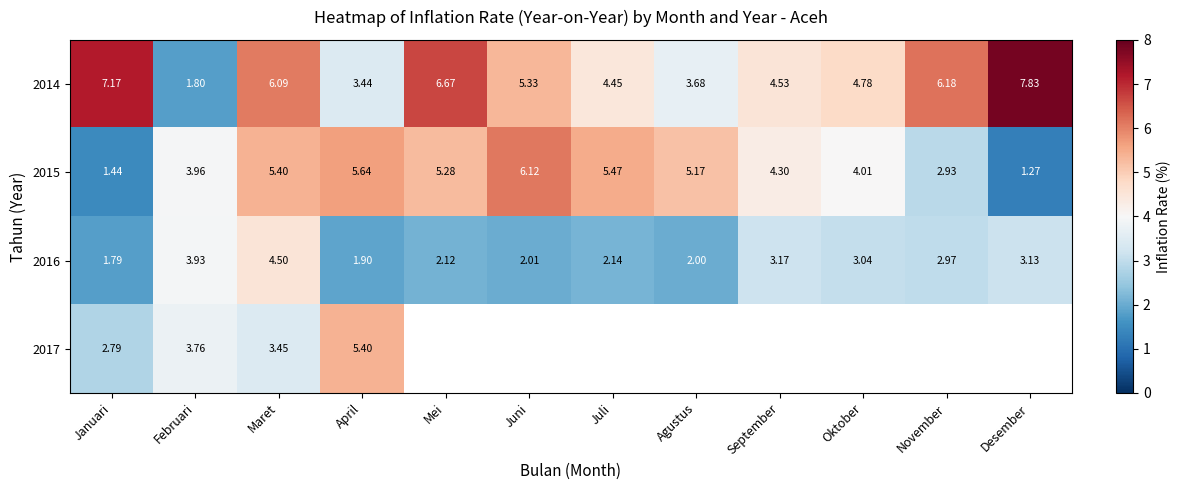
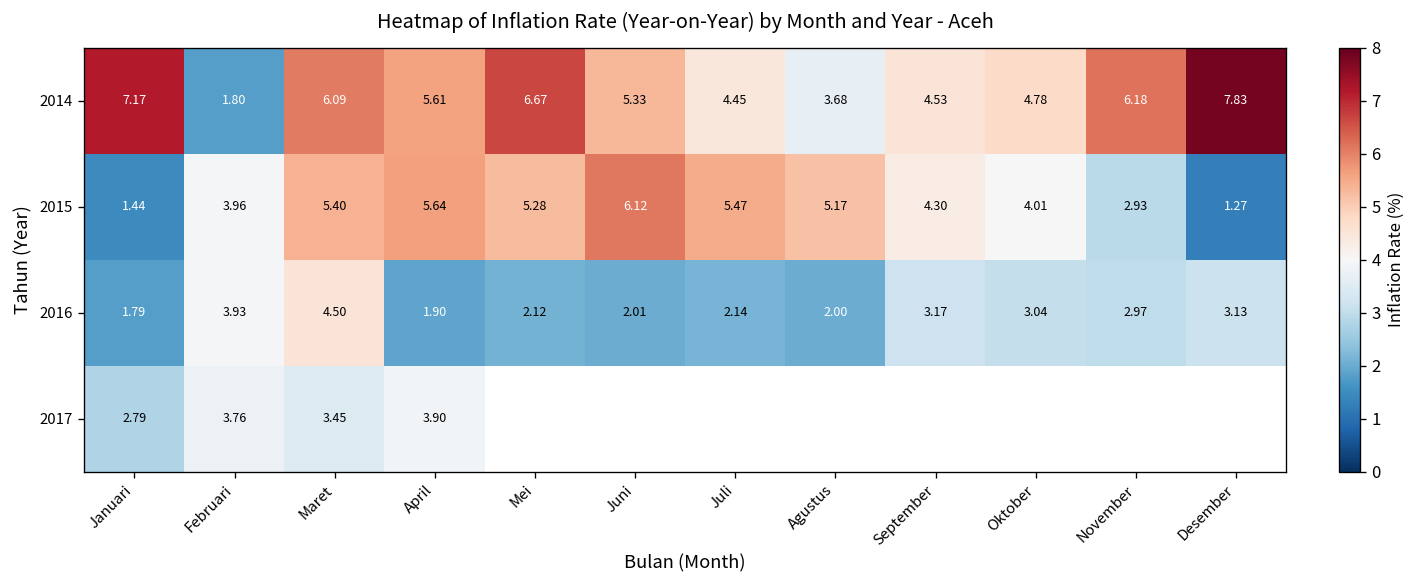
2014, April: 3.44 -> 5.61
2017, April: 5.40 -> 3.90
